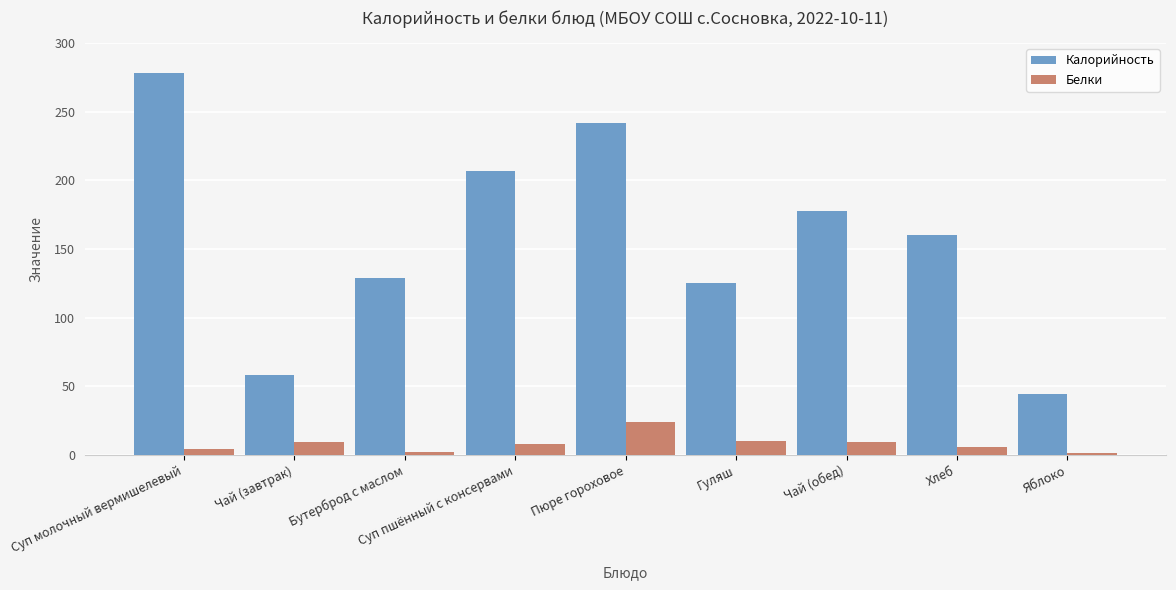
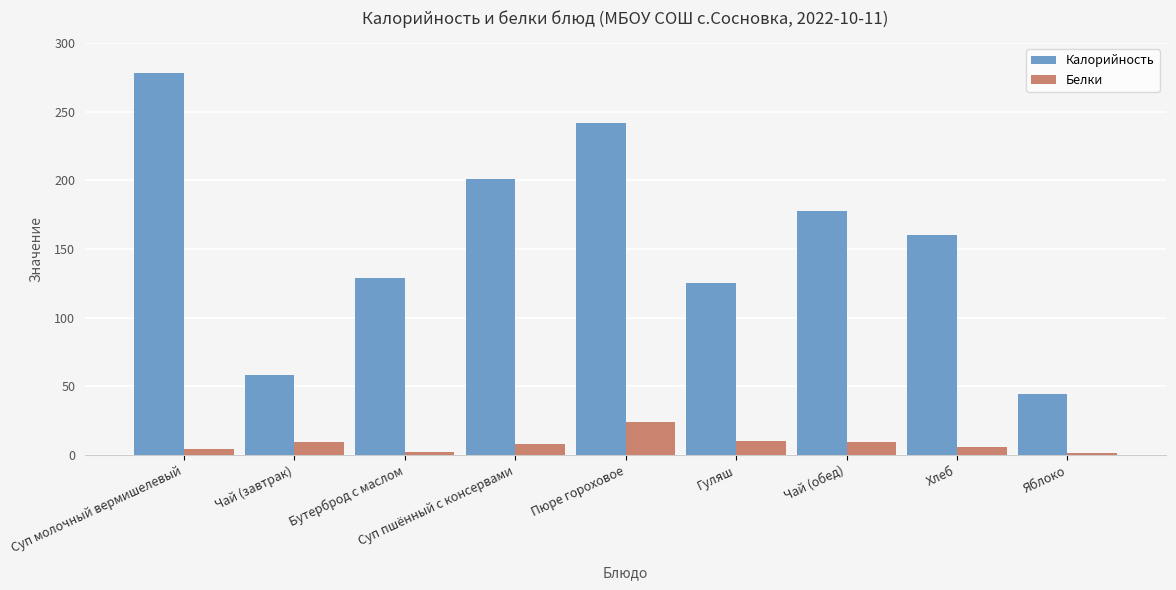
Калорийность, Суп пшённый с консервами: 207 -> 201
